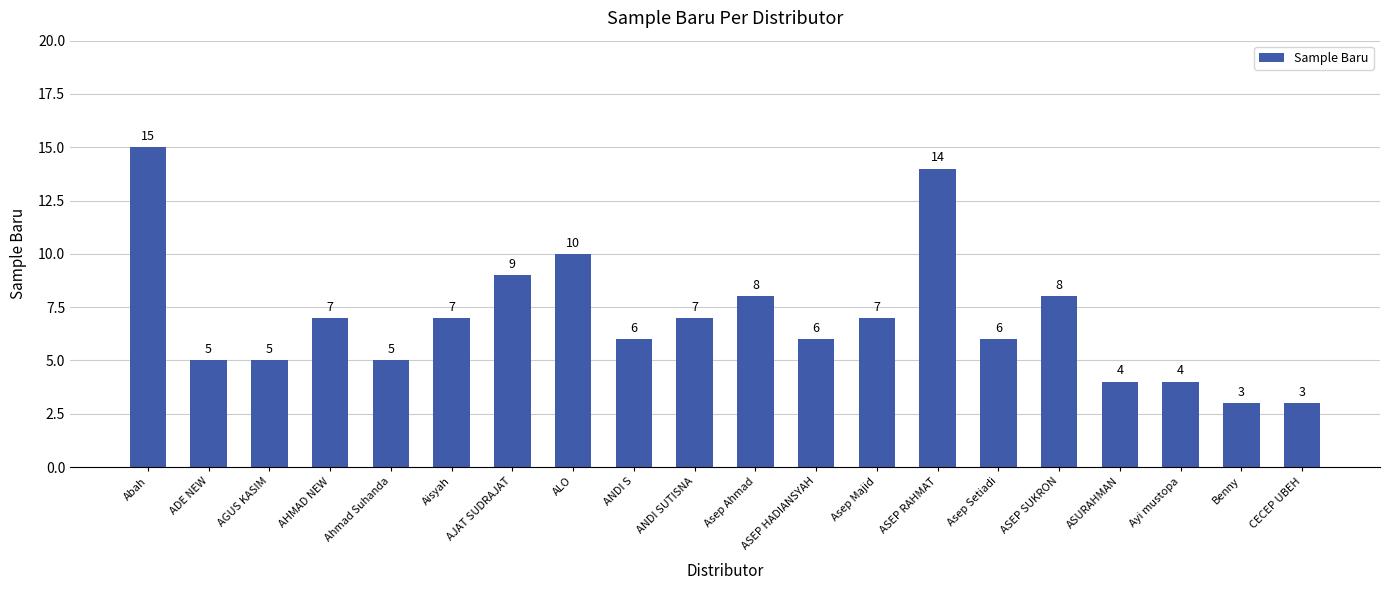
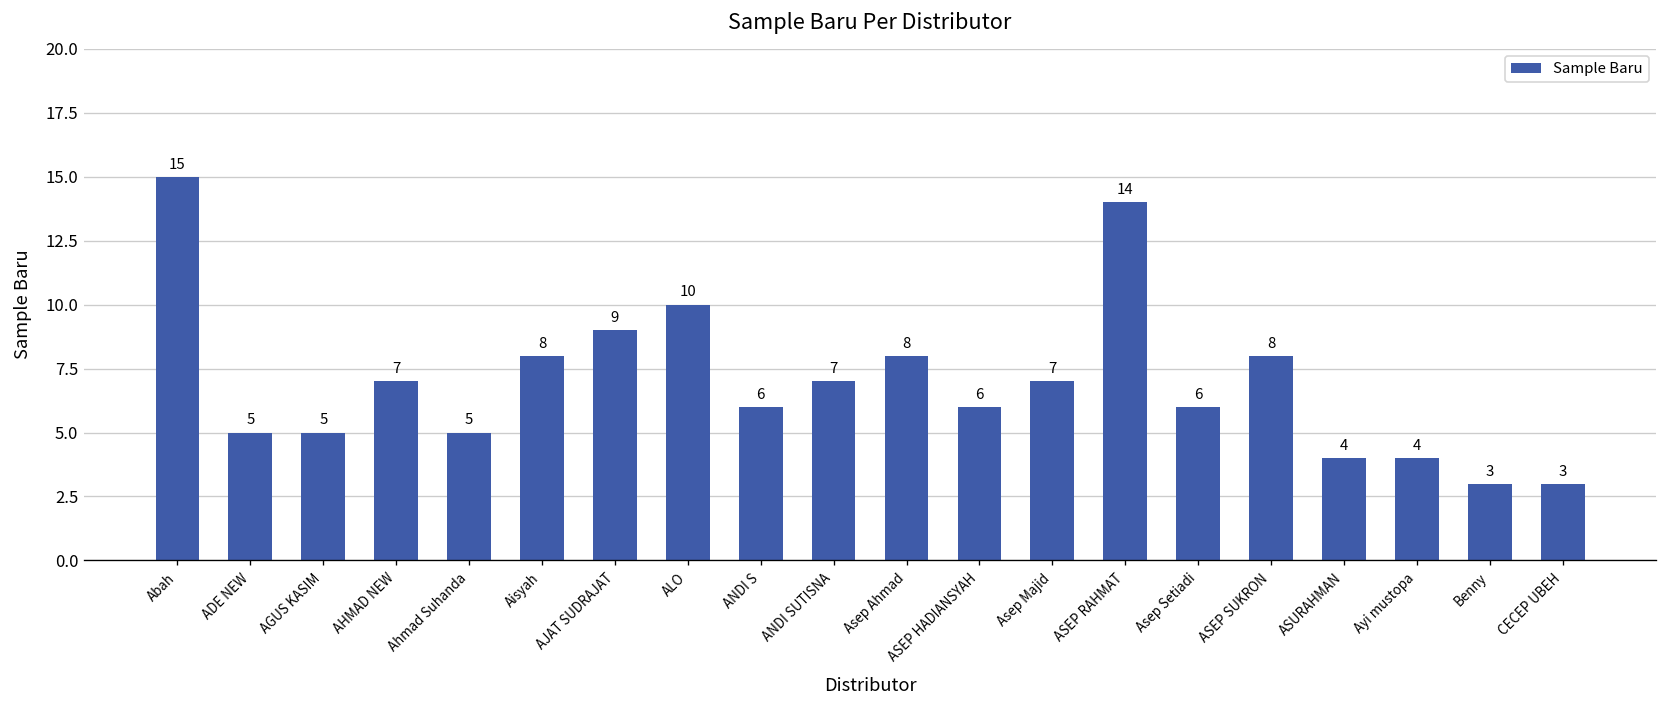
Aisyah: 7 -> 8
